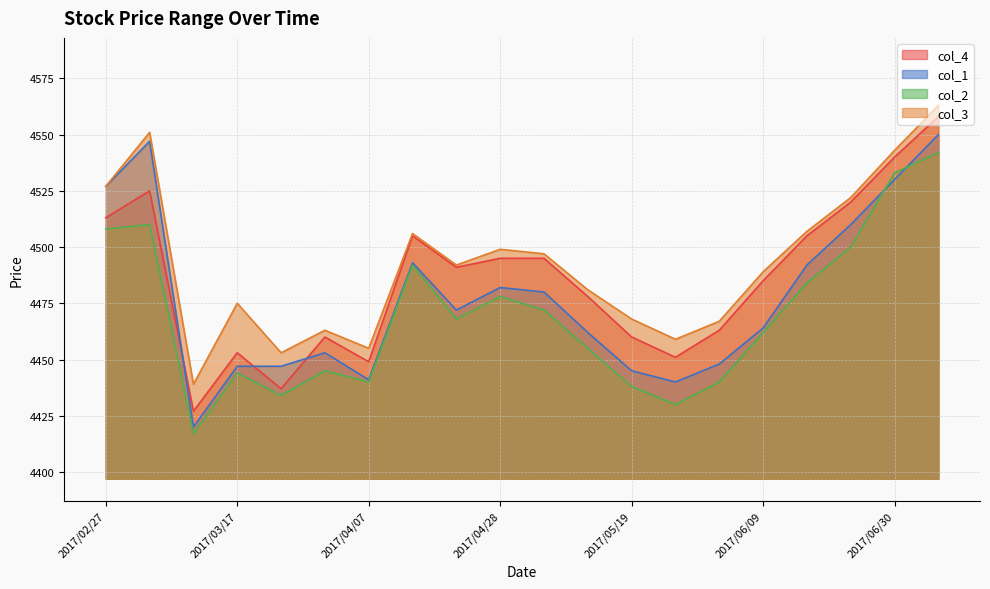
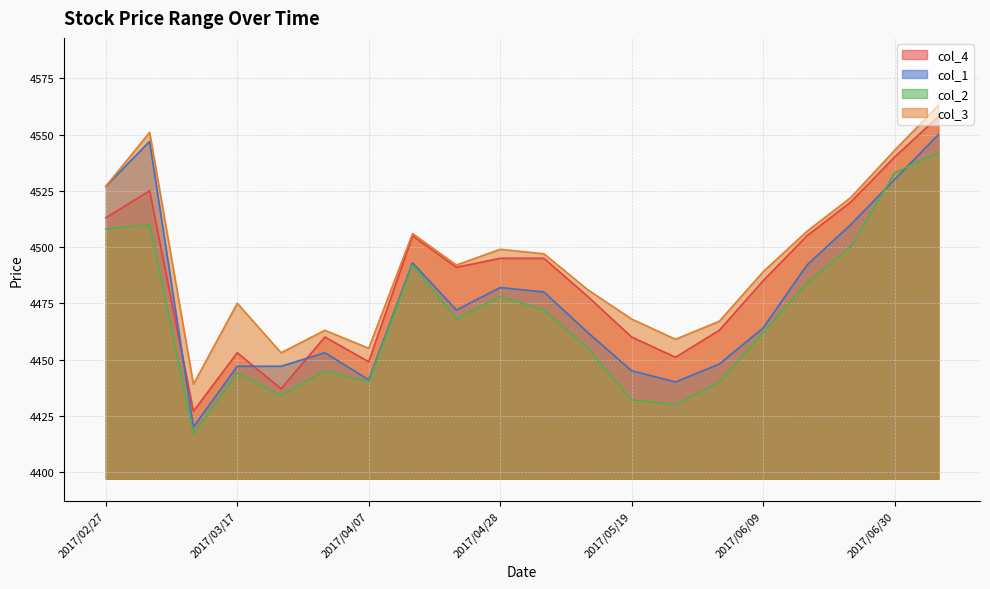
col_2, 2017/05/19: 4438 -> 4432
